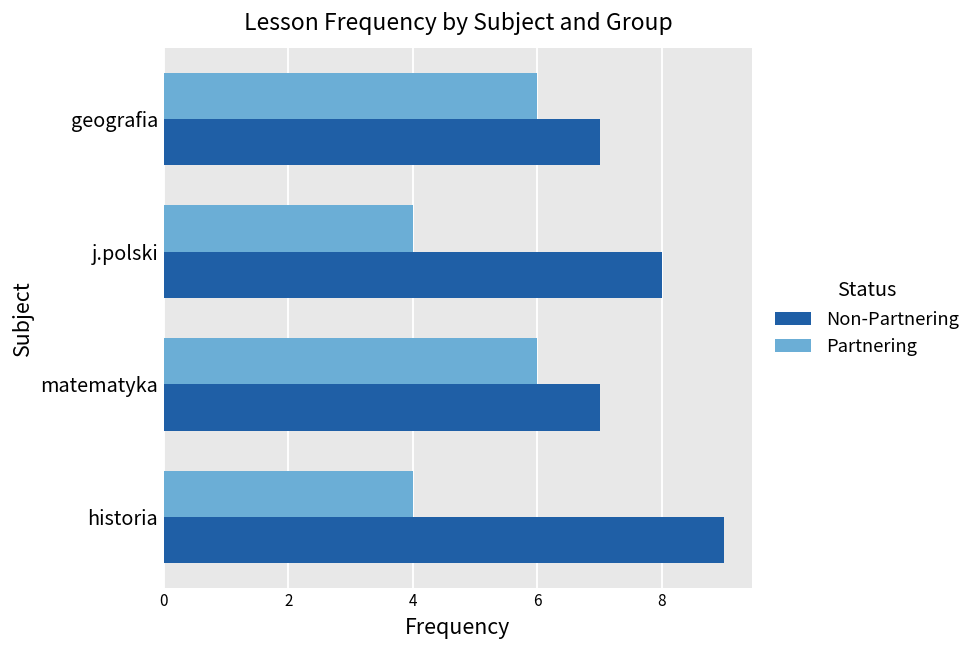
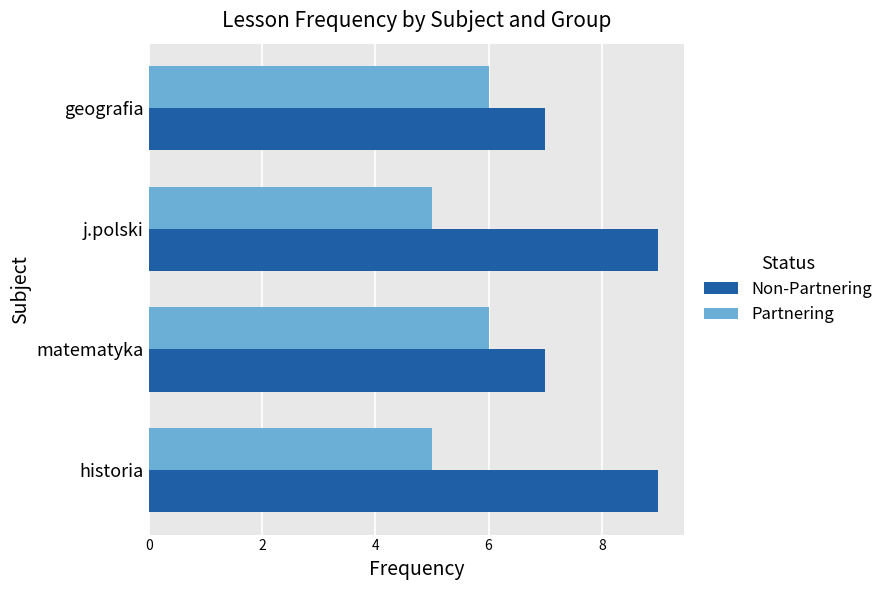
Partnering, j.polski: 4 -> 5
Non-Partnering, j.polski: 8 -> 9
Partnering, historia: 4 -> 5
